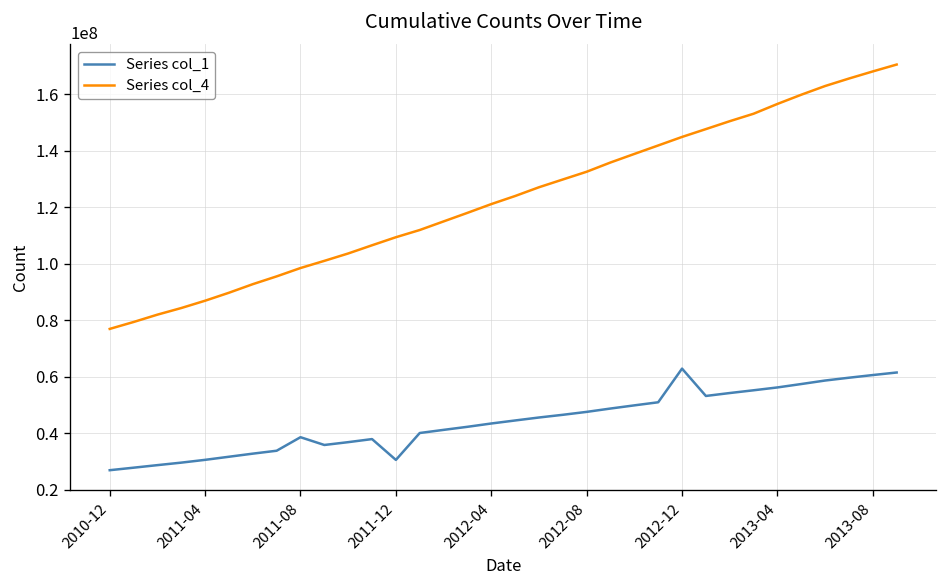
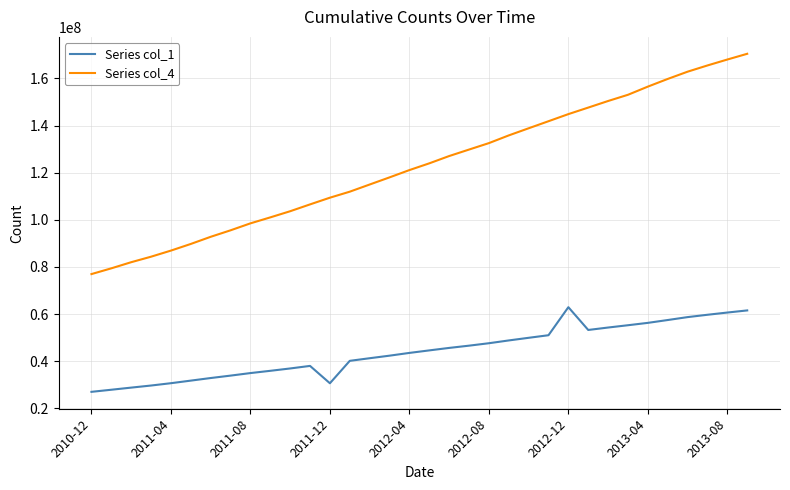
Series col_1, 2011-08: 39000000 -> 35000000
